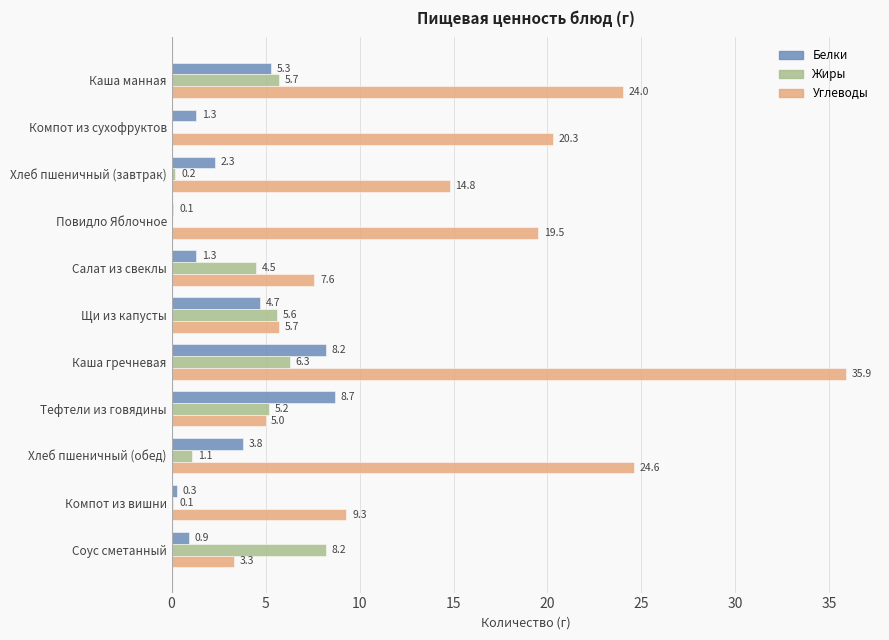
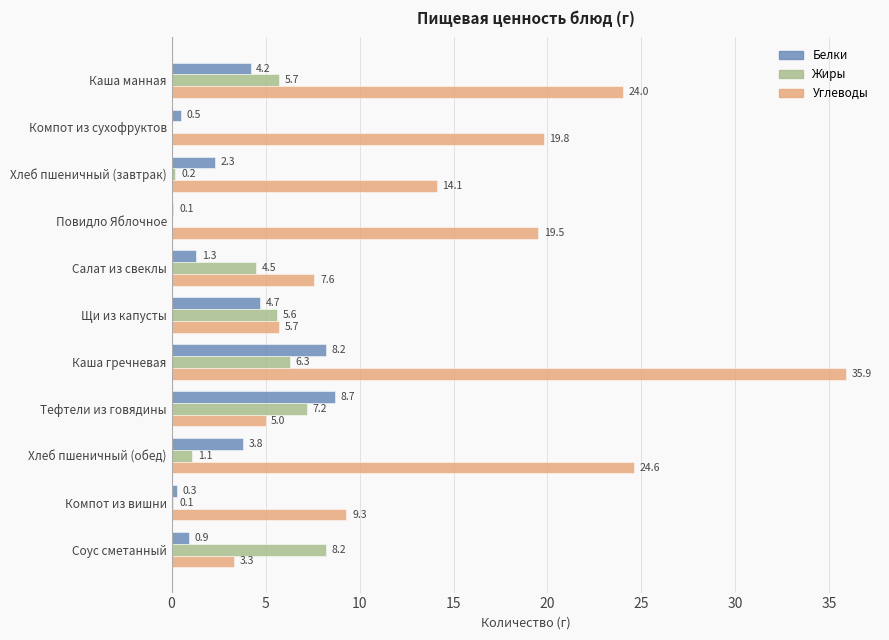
Белки, Каша манная: 5.3 -> 4.2
Белки, Компот из сухофруктов: 1.3 -> 0.5
Углеводы, Компот из сухофруктов: 20.3 -> 19.8
Углеводы, Хлеб пшеничный (завтрак): 14.8 -> 14.1
Жиры, Тефтели из говядины: 5.2 -> 7.2
